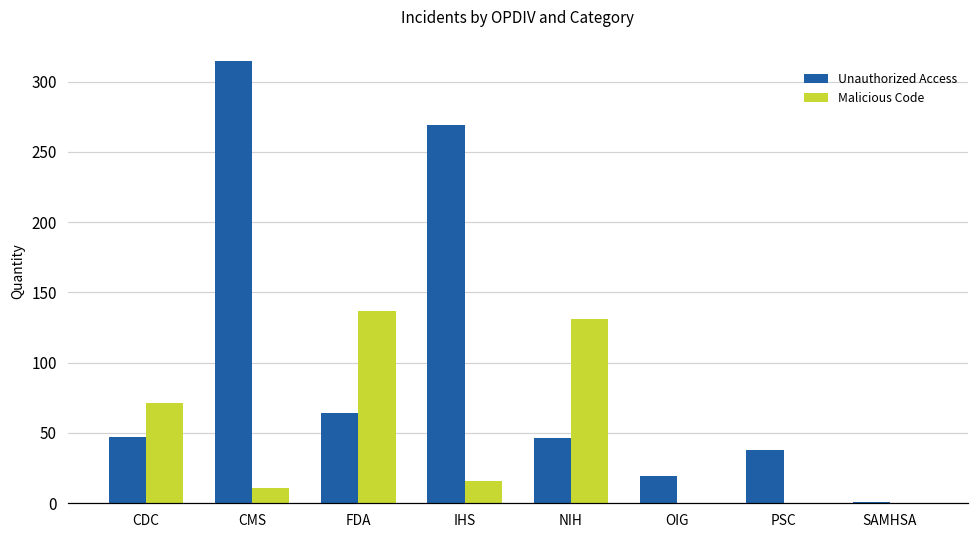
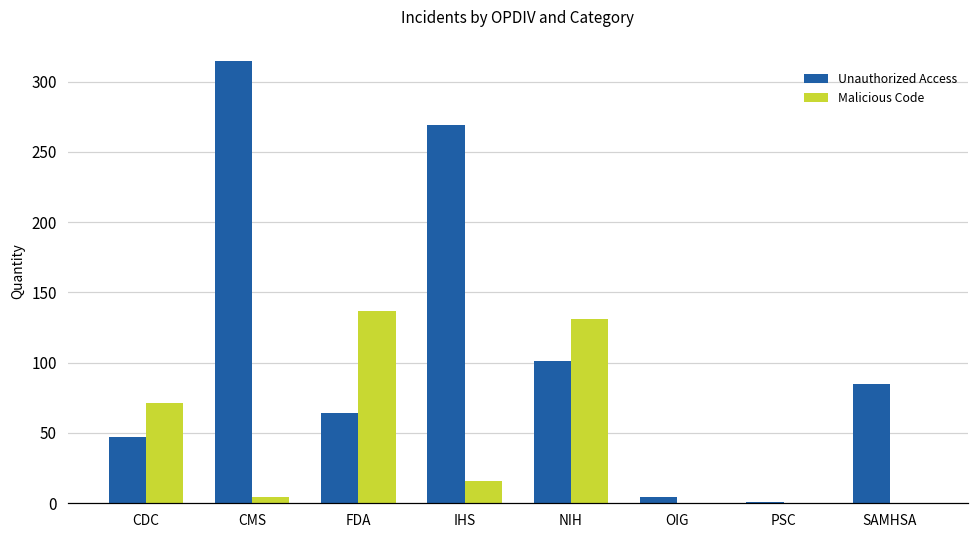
Malicious Code, CMS: 11 -> 4
Unauthorized Access, NIH: 46 -> 101
Unauthorized Access, OIG: 19 -> 4
Unauthorized Access, PSC: 38 -> 1
Unauthorized Access, SAMHSA: 1 -> 85
